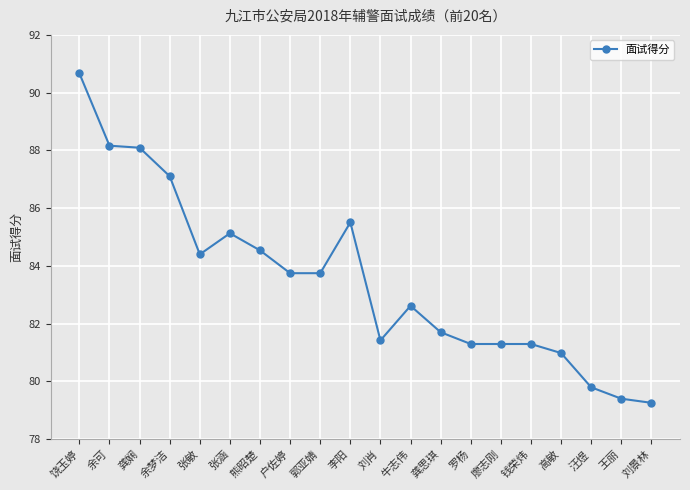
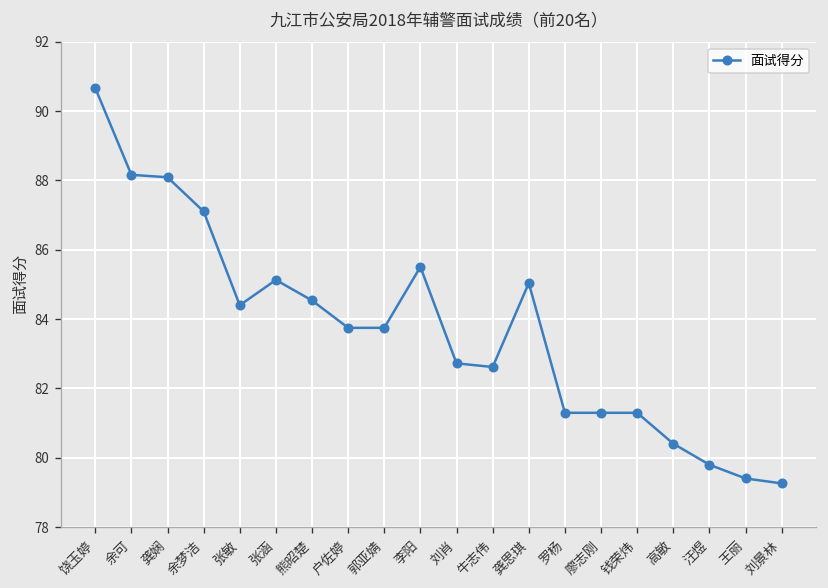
刘肖: 81.4 -> 82.7
龚思琪: 81.7 -> 85.0
高敏: 81.0 -> 80.4
